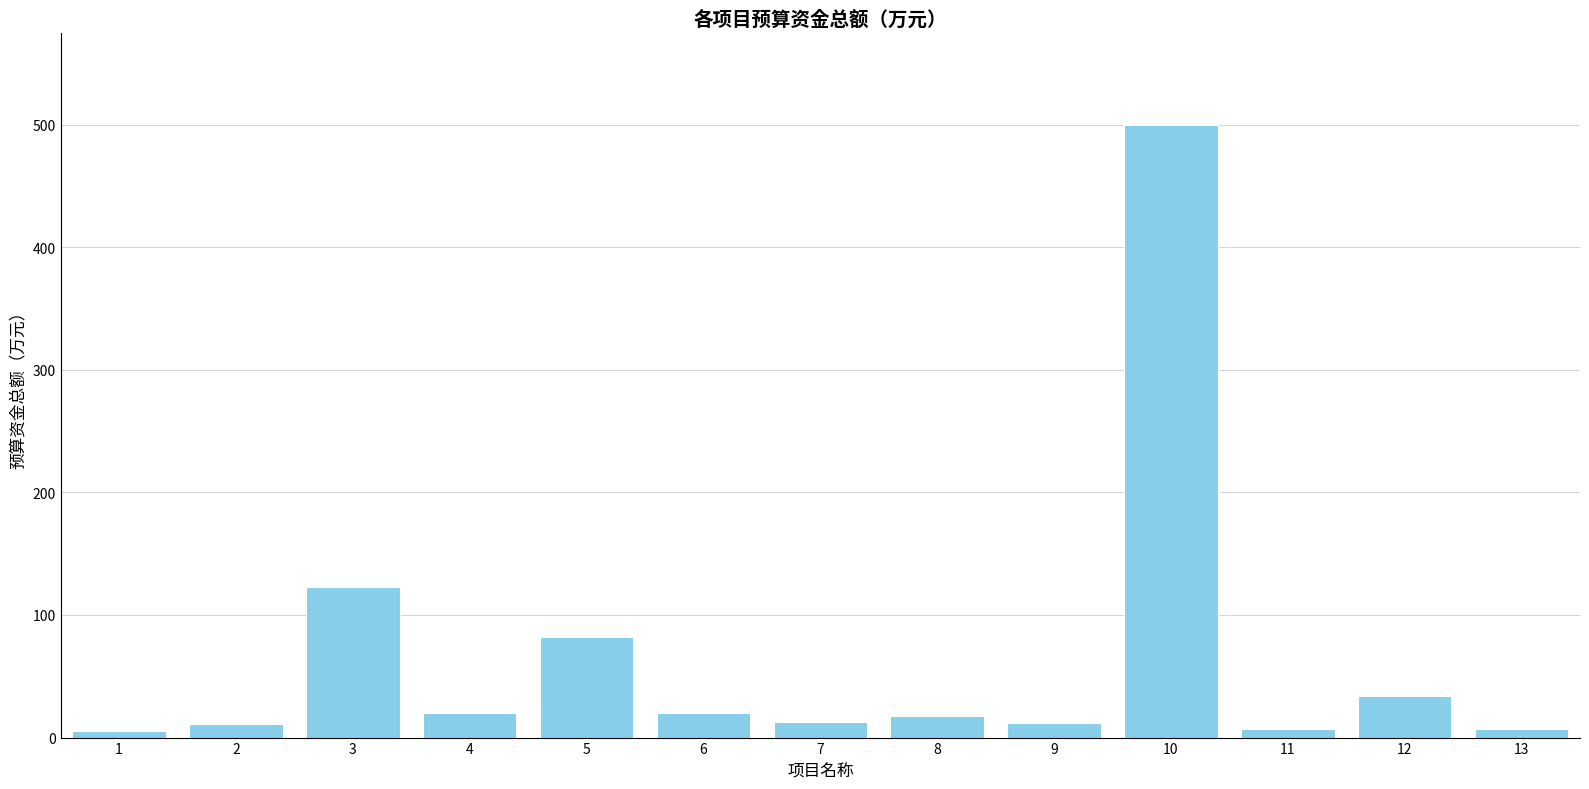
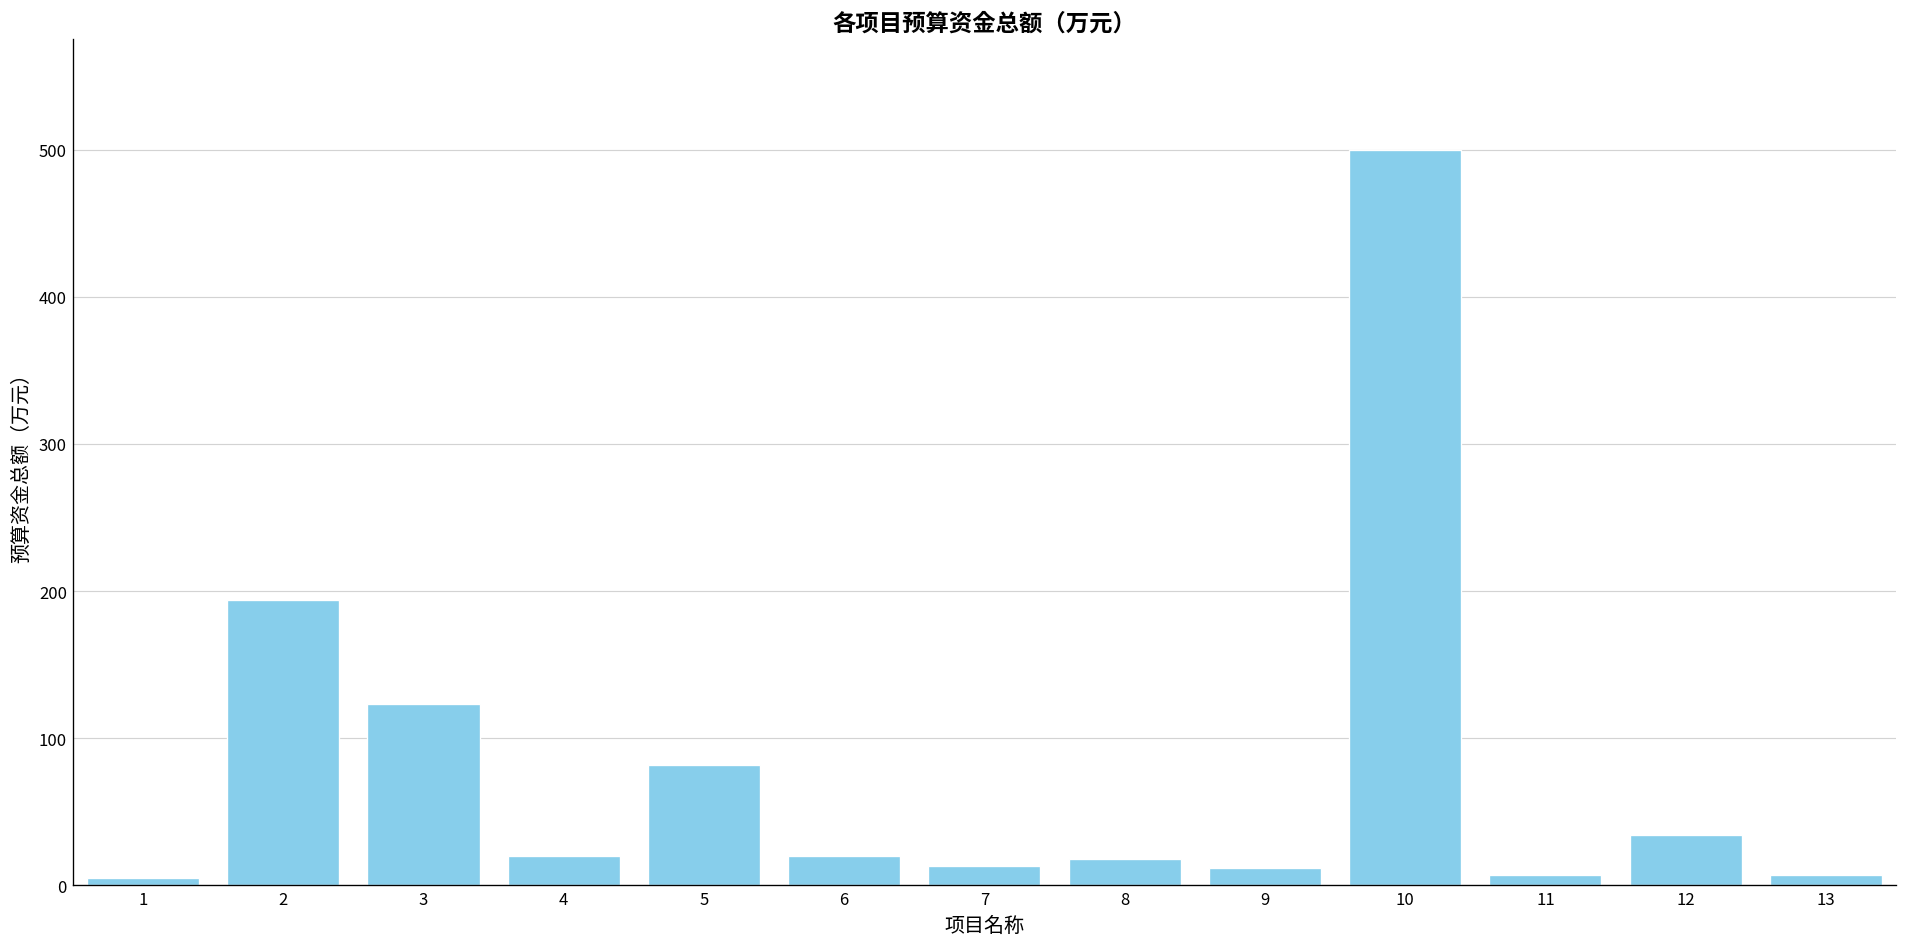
2: 11 -> 194
